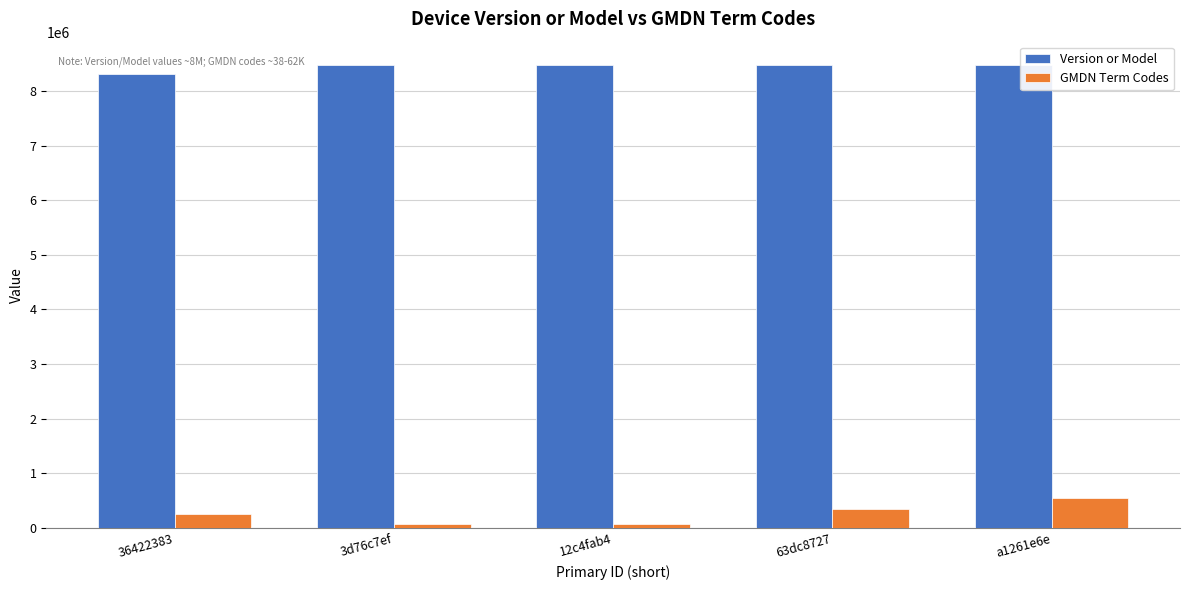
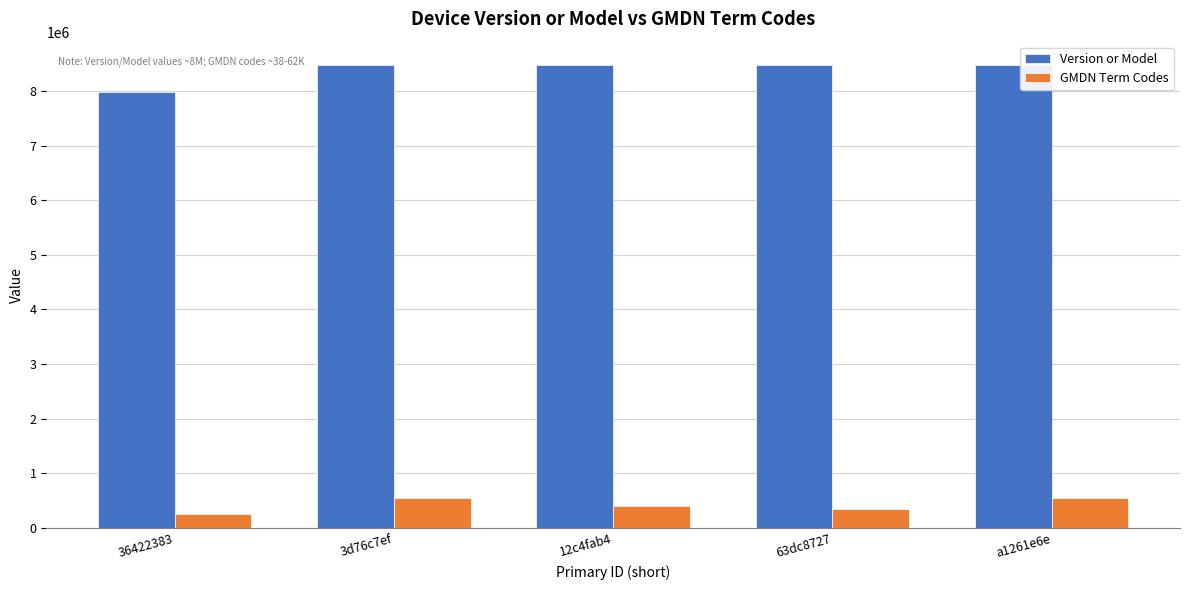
Version or Model, 36422383: 8300000 -> 8000000
GMDN Term Codes, 3d76c7ef: 100000 -> 500000
GMDN Term Codes, 12c4fab4: 100000 -> 400000
